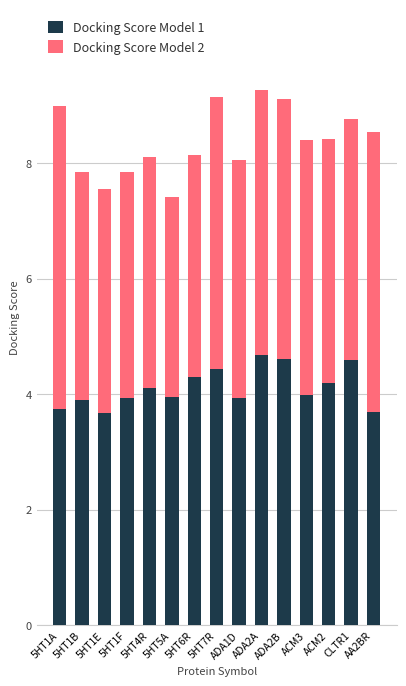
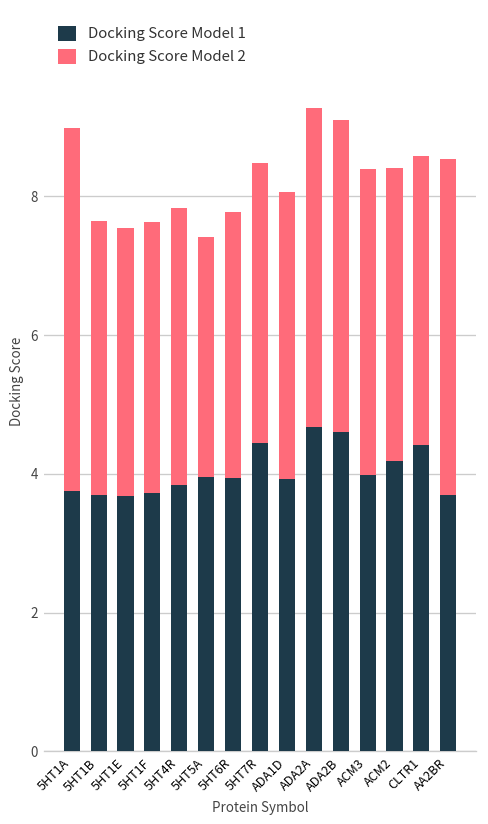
Docking Score Model 1, 5HT1B: 3.9 -> 3.7
Docking Score Model 1, 5HT1F: 3.9 -> 3.7
Docking Score Model 1, 5HT4R: 4.1 -> 3.8
Docking Score Model 1, 5HT6R: 4.3 -> 3.9
Docking Score Model 2, 5HT7R: 4.7 -> 4.1
Docking Score Model 1, CLTR1: 4.6 -> 4.4
